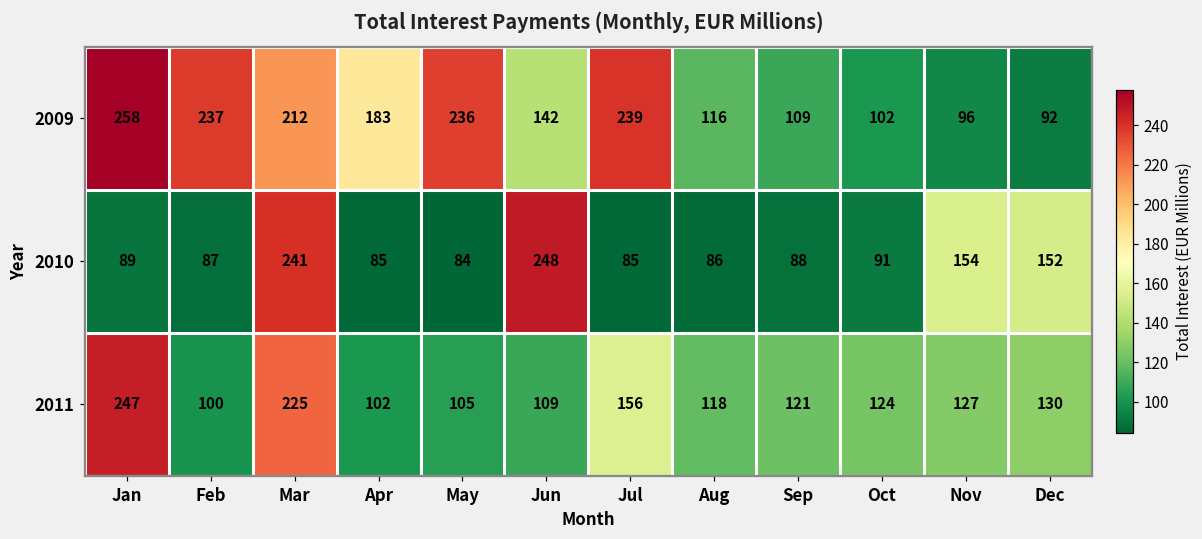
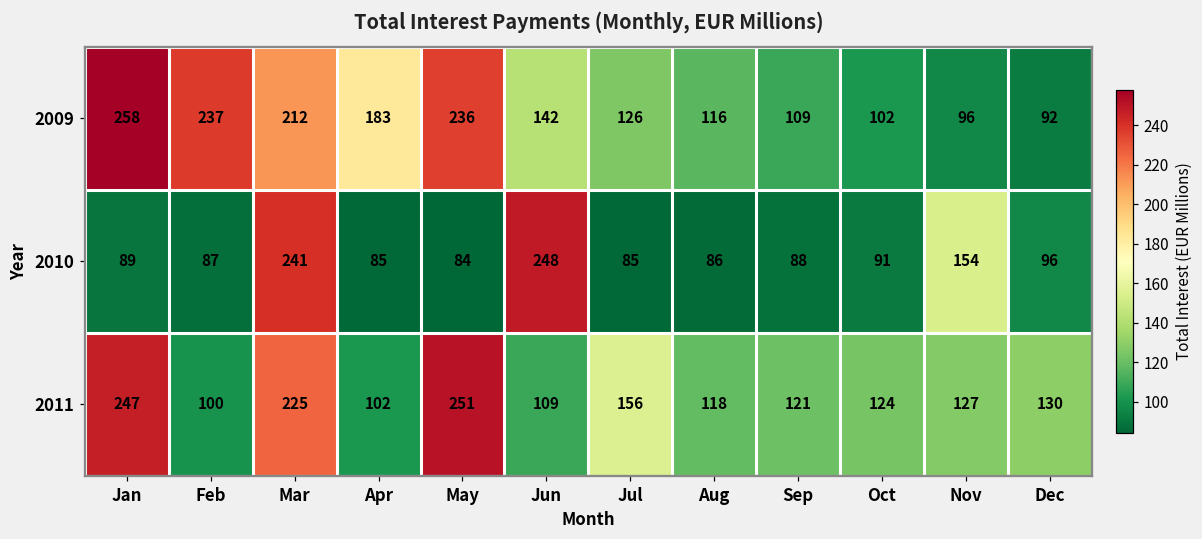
2009, Jul: 239 -> 126
2010, Dec: 152 -> 96
2011, May: 105 -> 251
